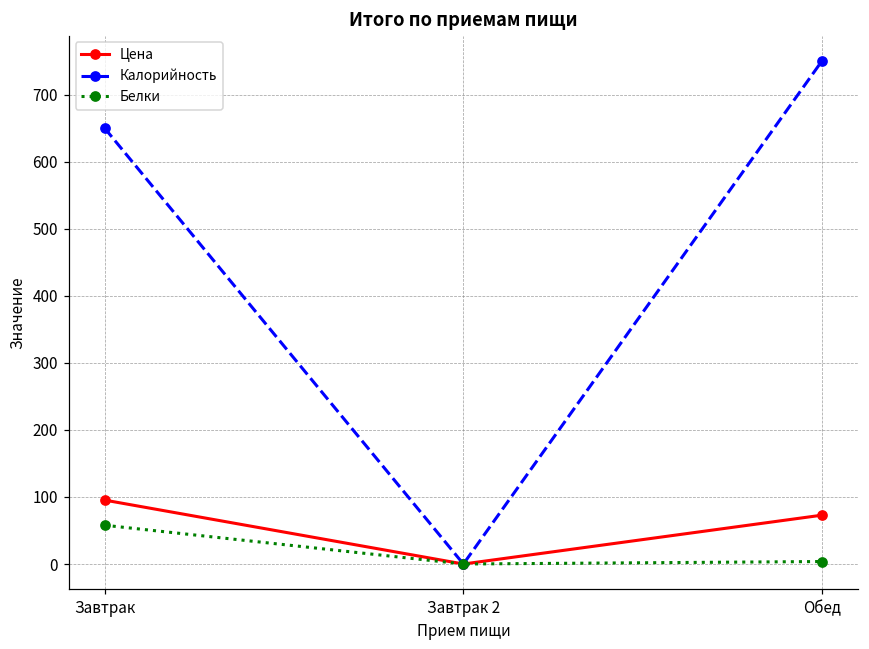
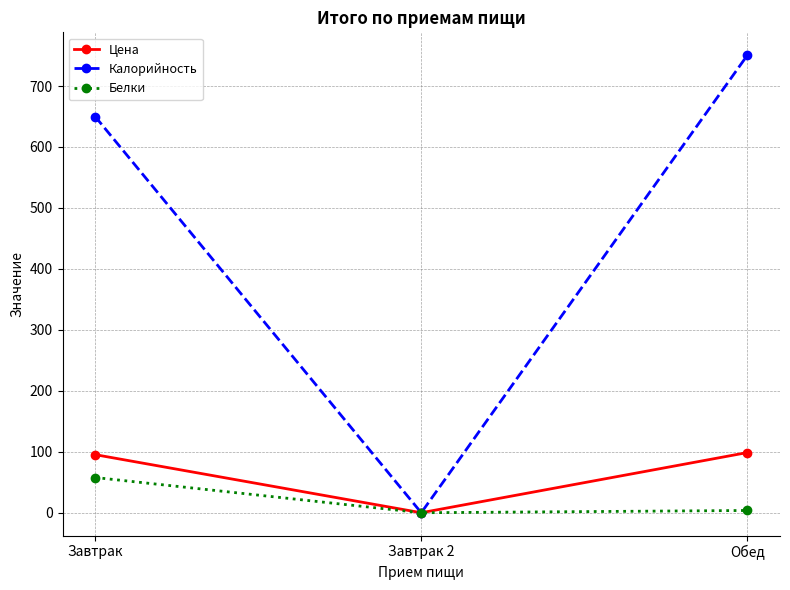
Цена, Обед: 70 -> 100
